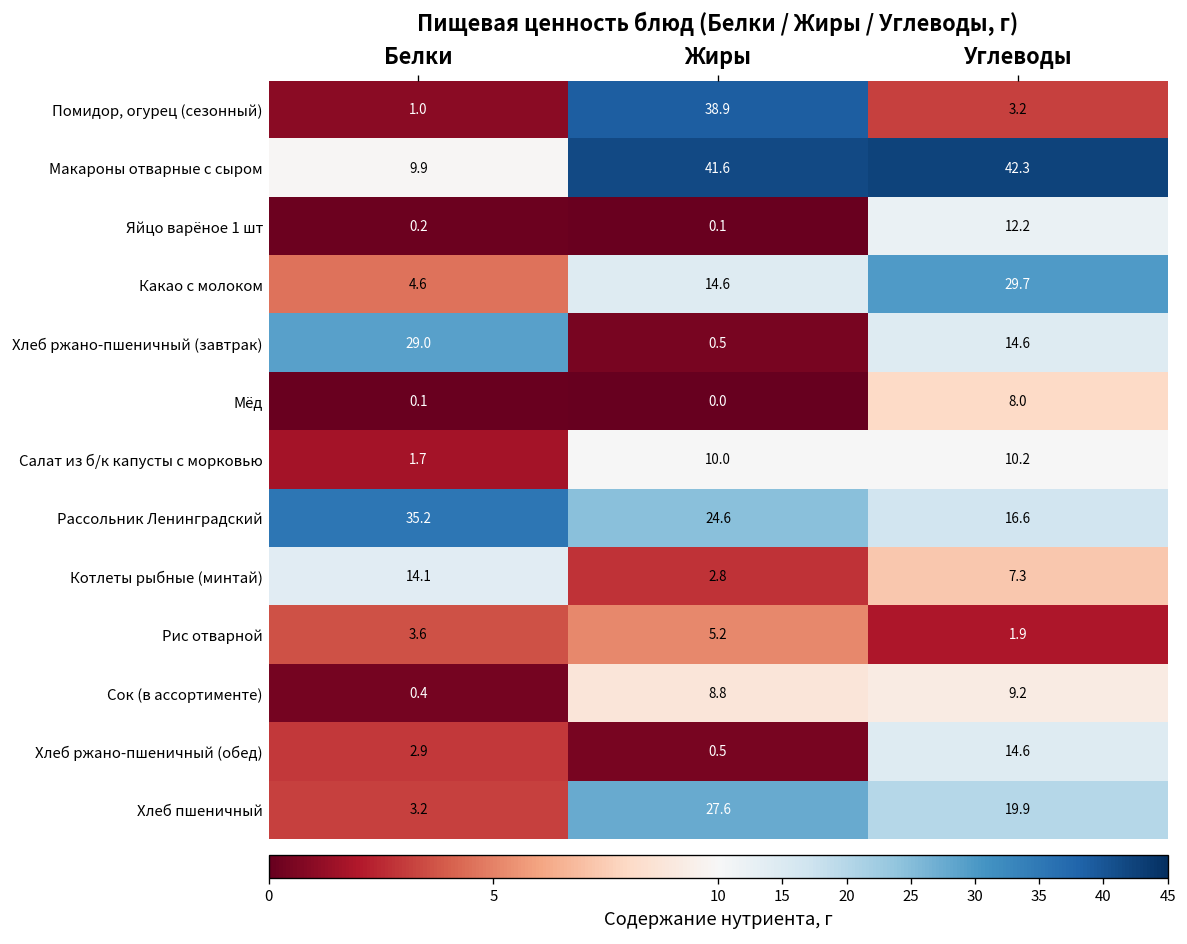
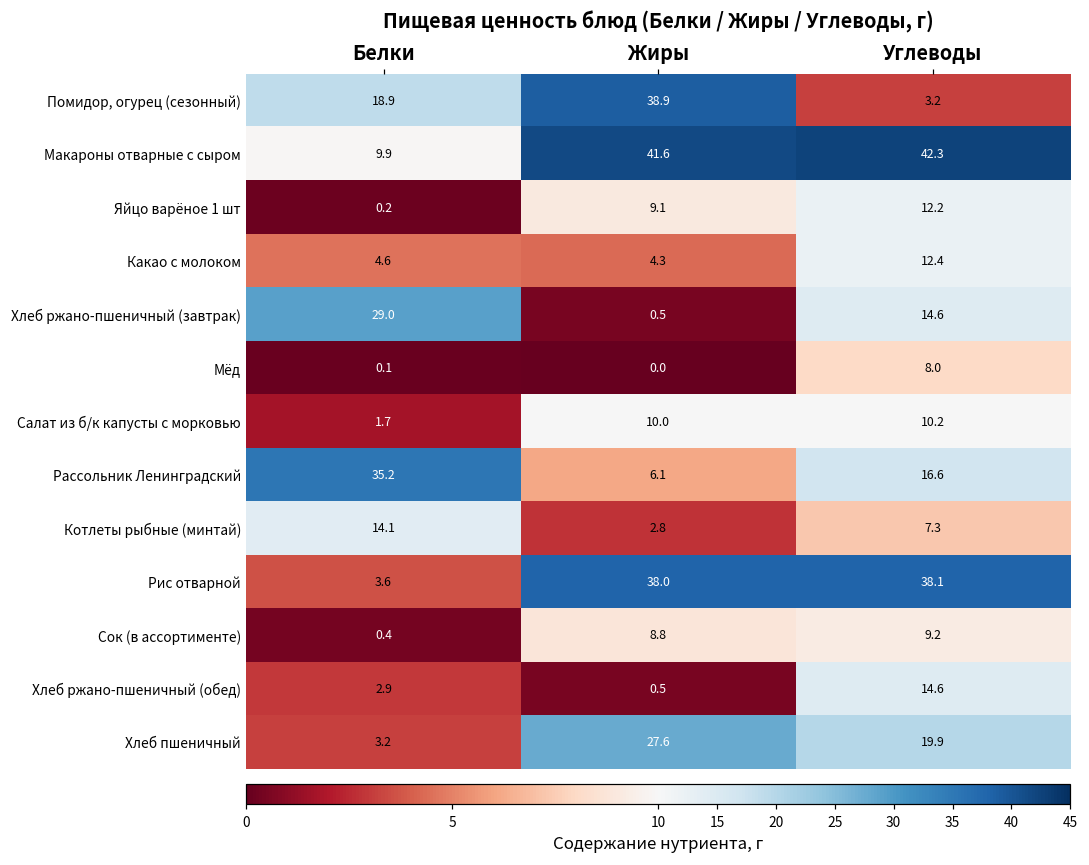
Помидор, огурец (сезонный), Белки: 1.0 -> 18.9
Яйцо варёное 1 шт, Жиры: 0.1 -> 9.1
Какао с молоком, Жиры: 14.6 -> 4.3
Какао с молоком, Углеводы: 29.7 -> 12.4
Рассольник Ленинградский, Жиры: 24.6 -> 6.1
Рис отварной, Жиры: 5.2 -> 38.0
Рис отварной, Углеводы: 1.9 -> 38.1
